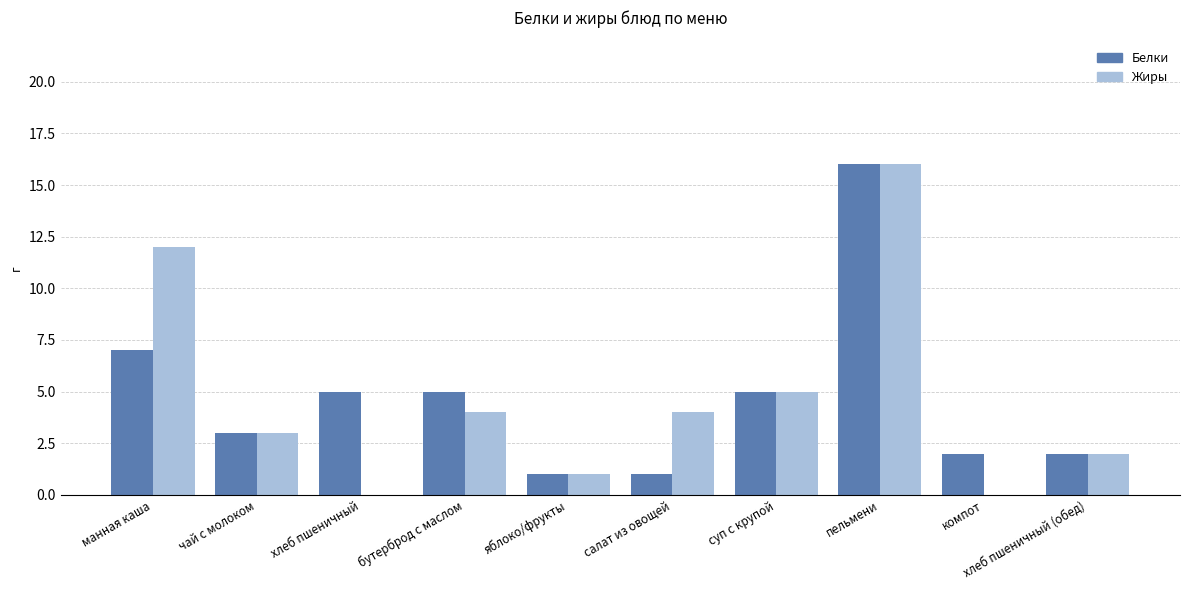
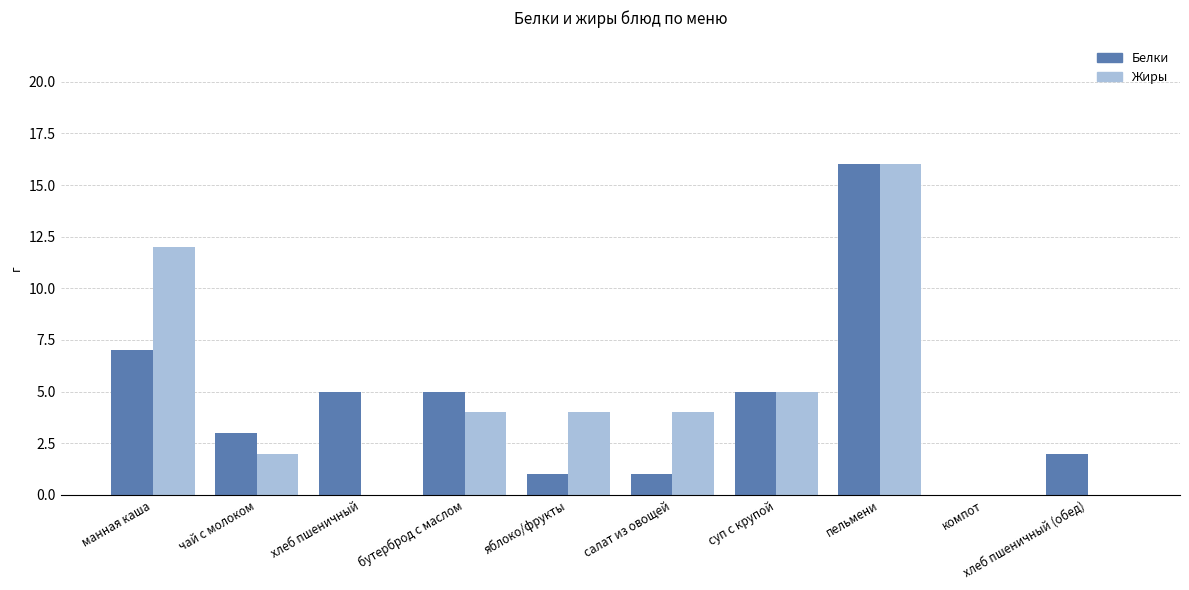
Жиры, чай с молоком: 3 -> 2
Жиры, яблоко/фрукты: 1 -> 4
Белки, компот: 2 -> 0
Жиры, хлеб пшеничный (обед): 2 -> 0
